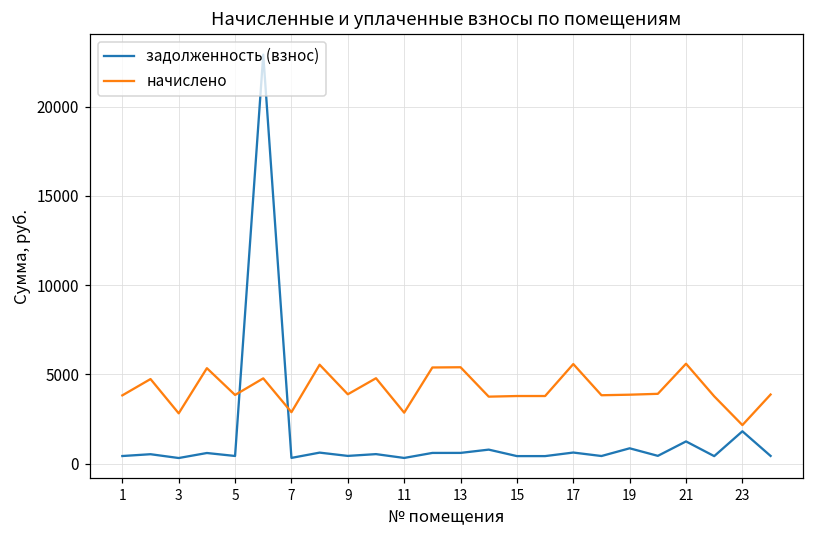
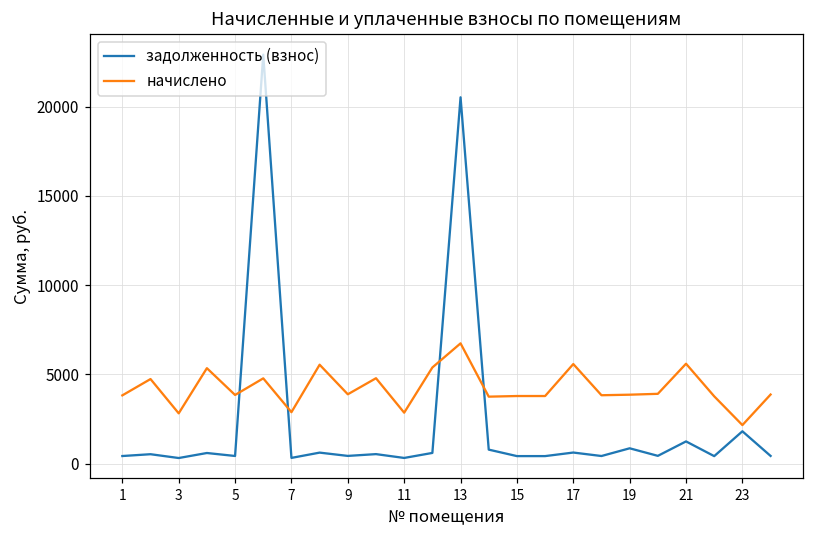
задолженность (взнос), 13: 600 -> 20500
начислено, 13: 5400 -> 6700
